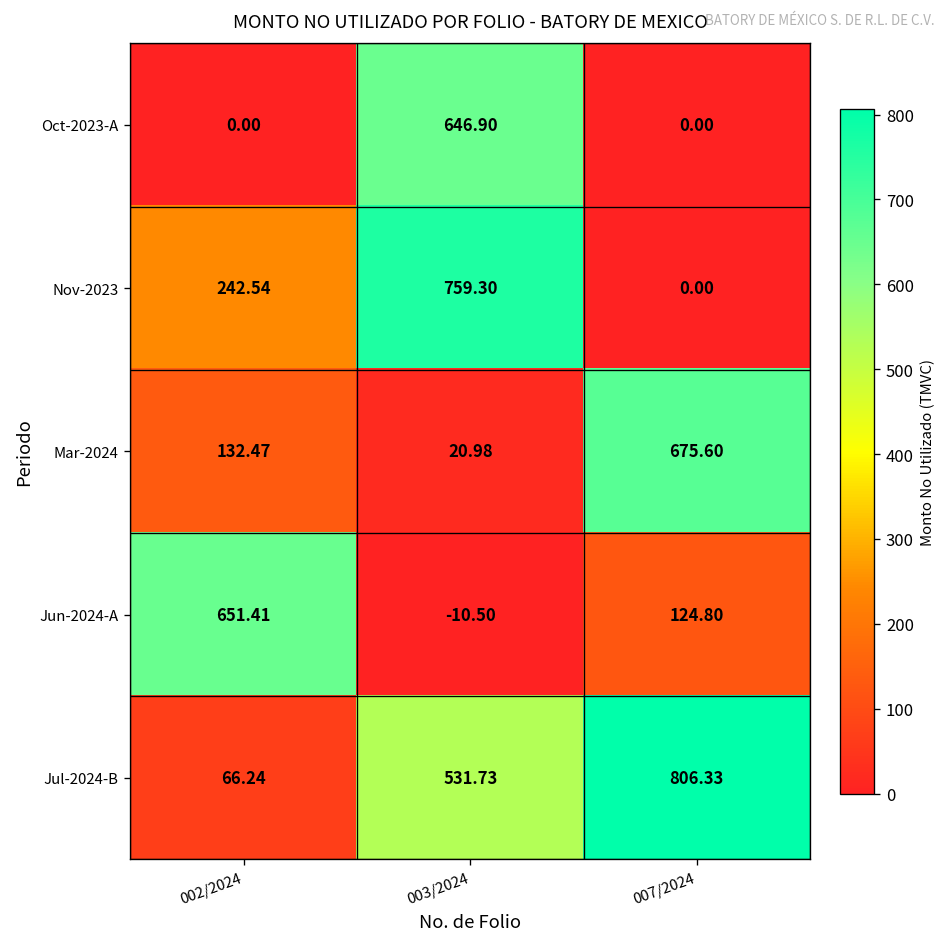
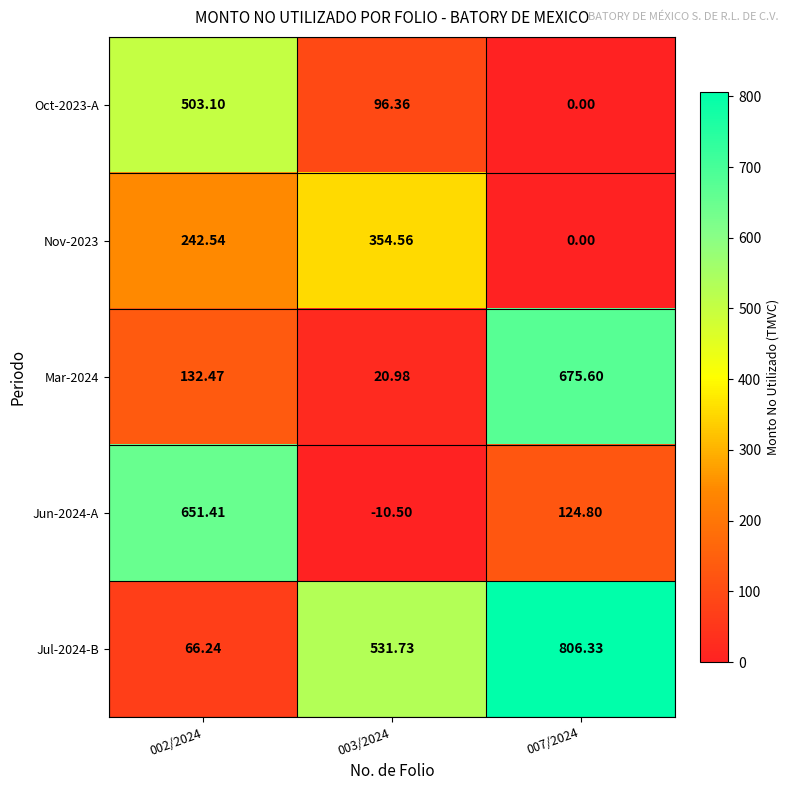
Oct-2023-A, 002/2024: 0.00 -> 503.10
Oct-2023-A, 003/2024: 646.90 -> 96.36
Nov-2023, 003/2024: 759.30 -> 354.56
